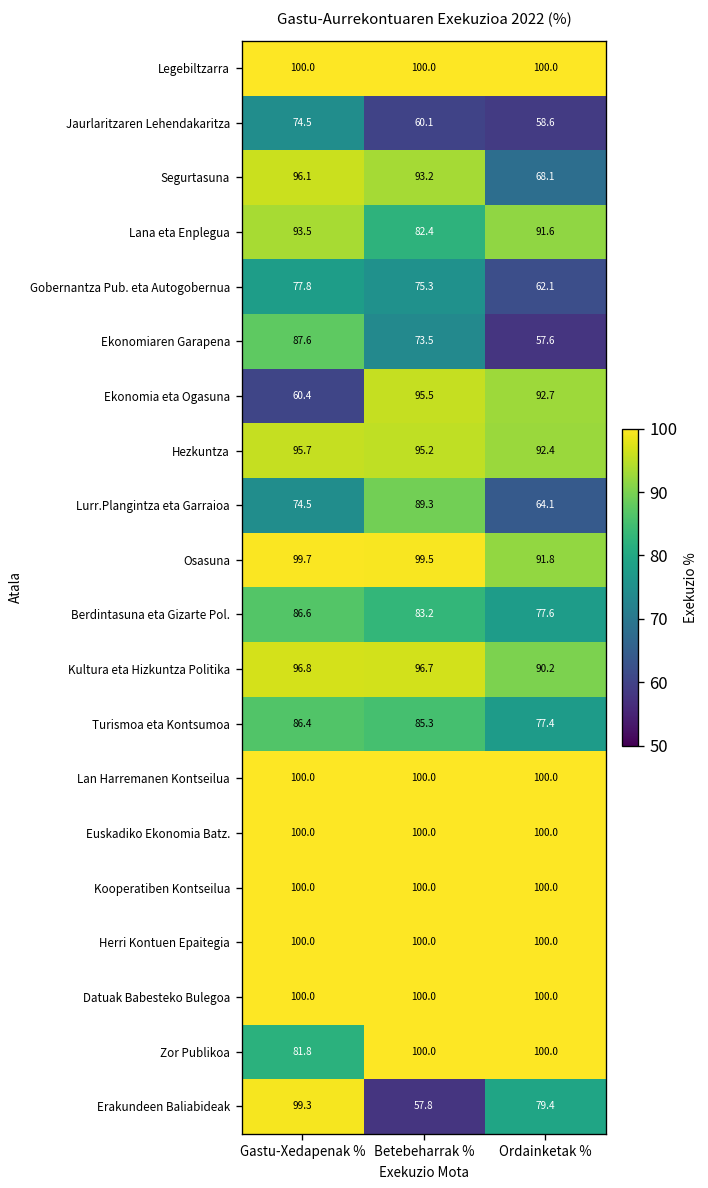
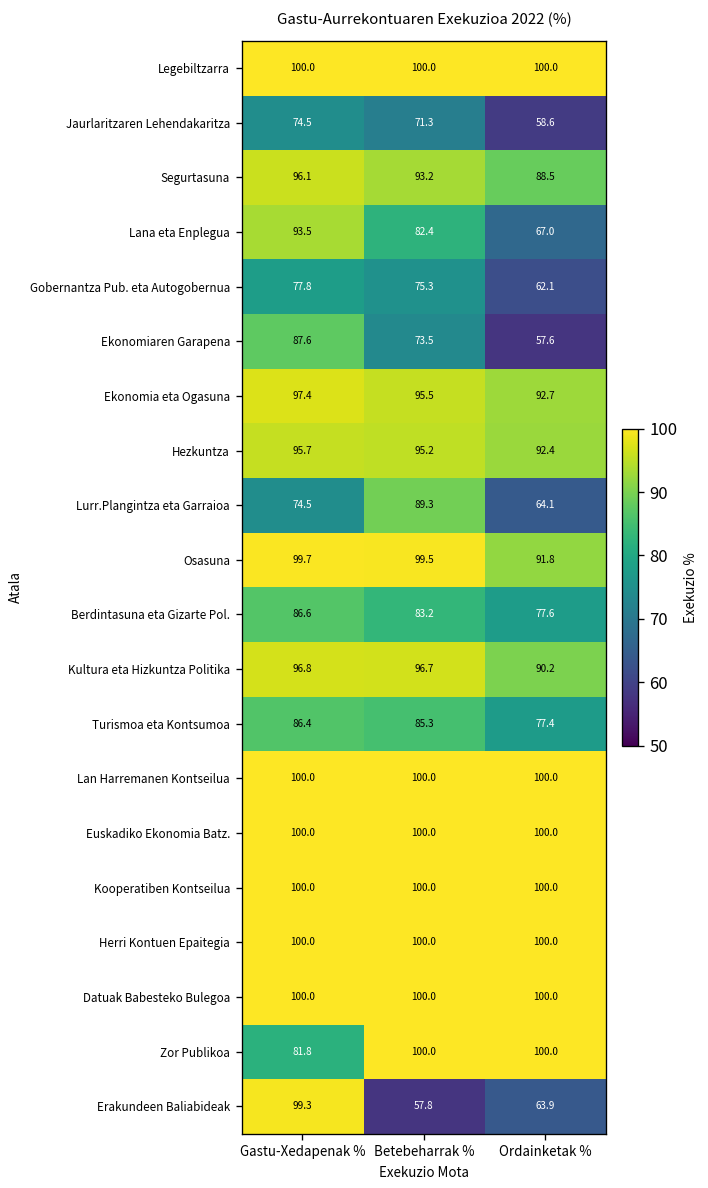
Jaurlaritzaren Lehendakaritza, Betebeharrak %: 60.1 -> 71.3
Segurtasuna, Ordainketak %: 68.1 -> 88.5
Lana eta Enplegua, Ordainketak %: 91.6 -> 67.0
Ekonomia eta Ogasuna, Gastu-Xedapenak %: 60.4 -> 97.4
Erakundeen Baliabideak, Ordainketak %: 79.4 -> 63.9
